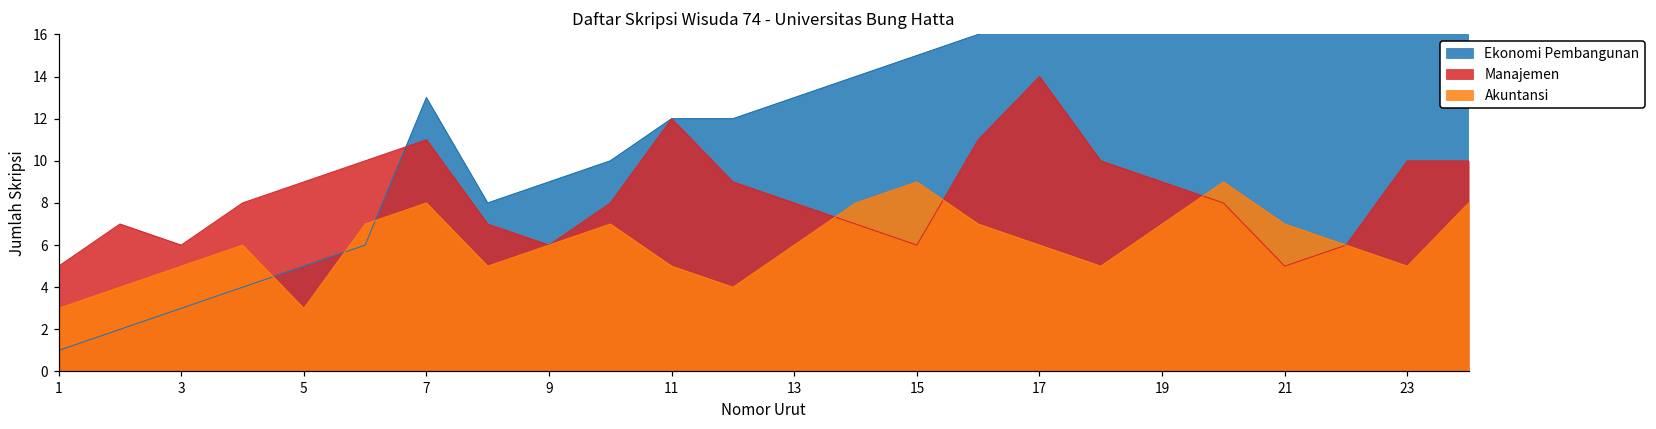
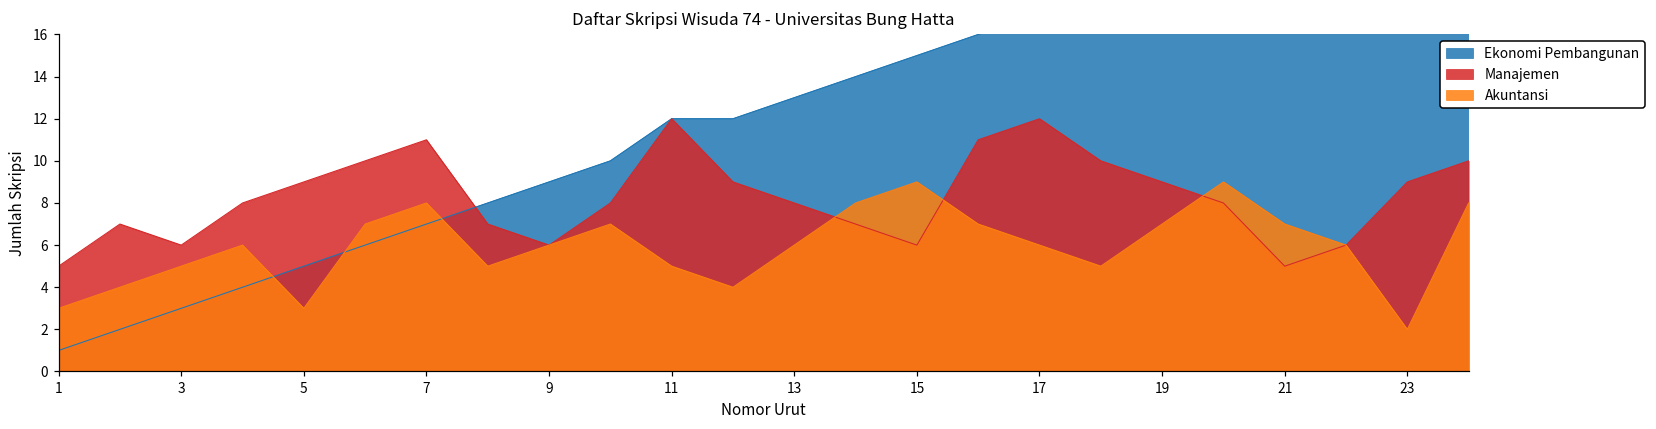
Ekonomi Pembangunan, 7: 13 -> 7
Manajemen, 17: 14 -> 12
Manajemen, 23: 10 -> 9
Akuntansi, 23: 5 -> 2
